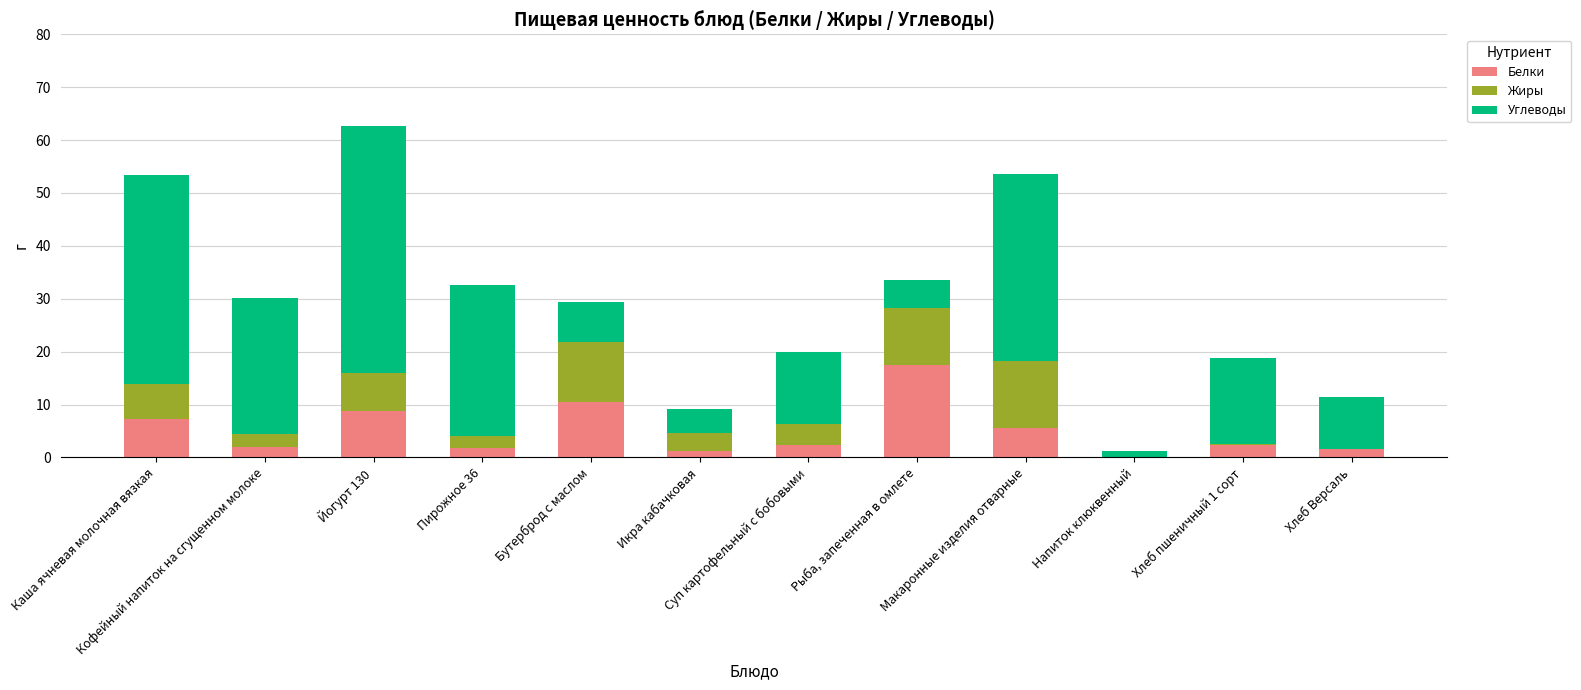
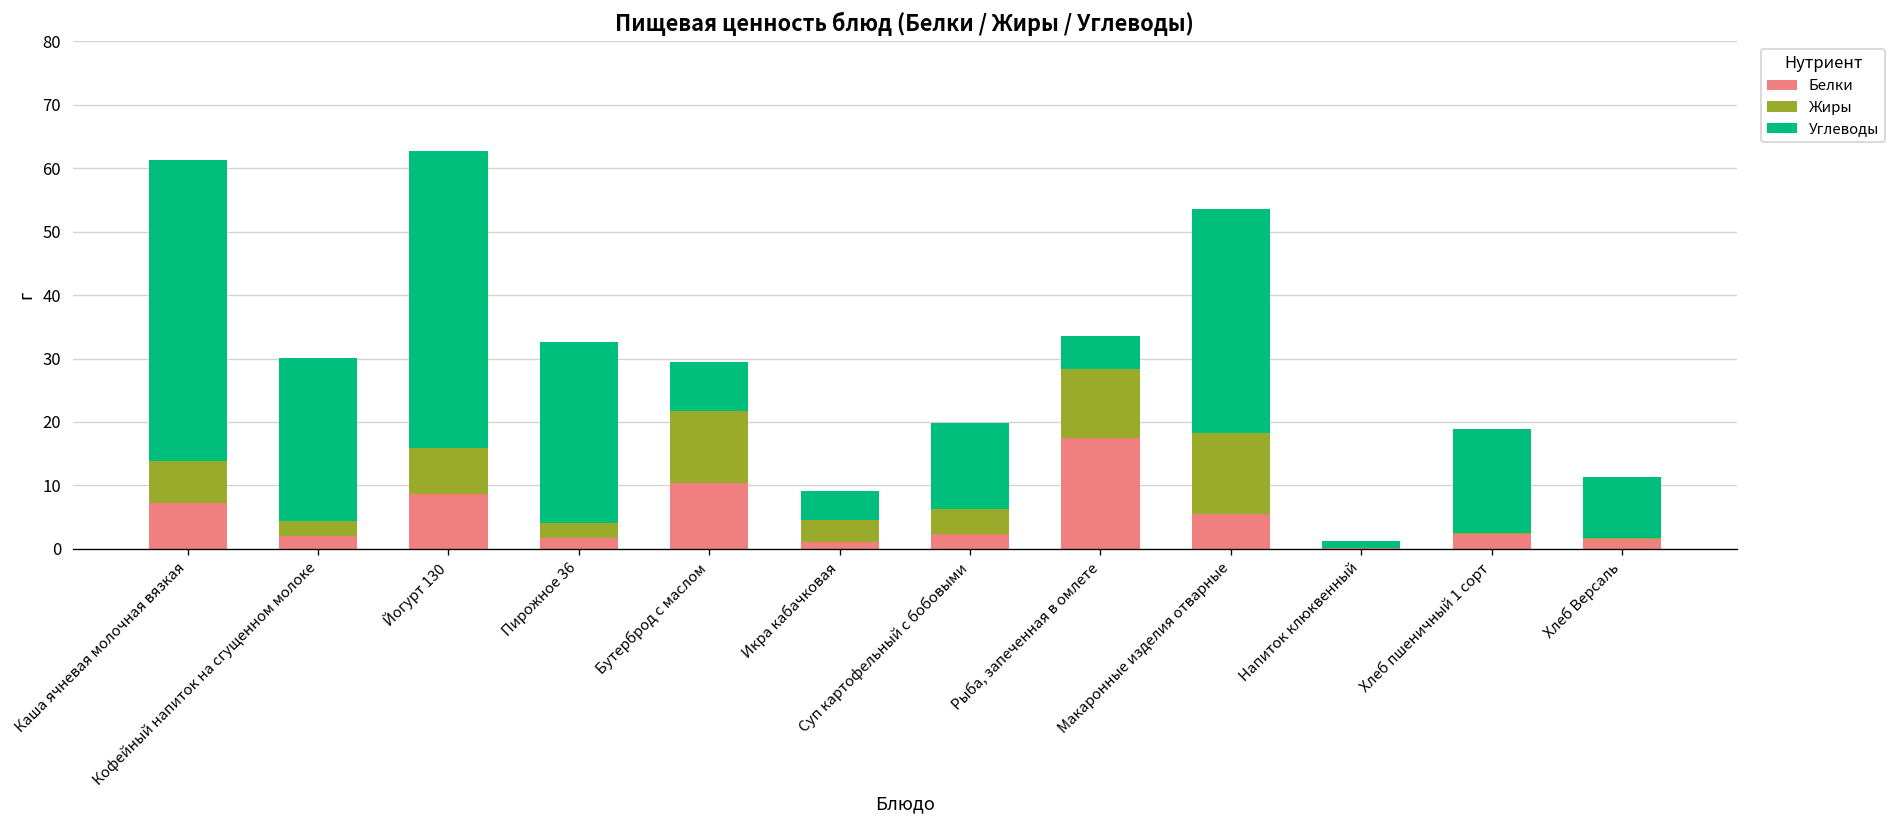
Углеводы, Каша ячневая молочная вязкая: 40 -> 47
